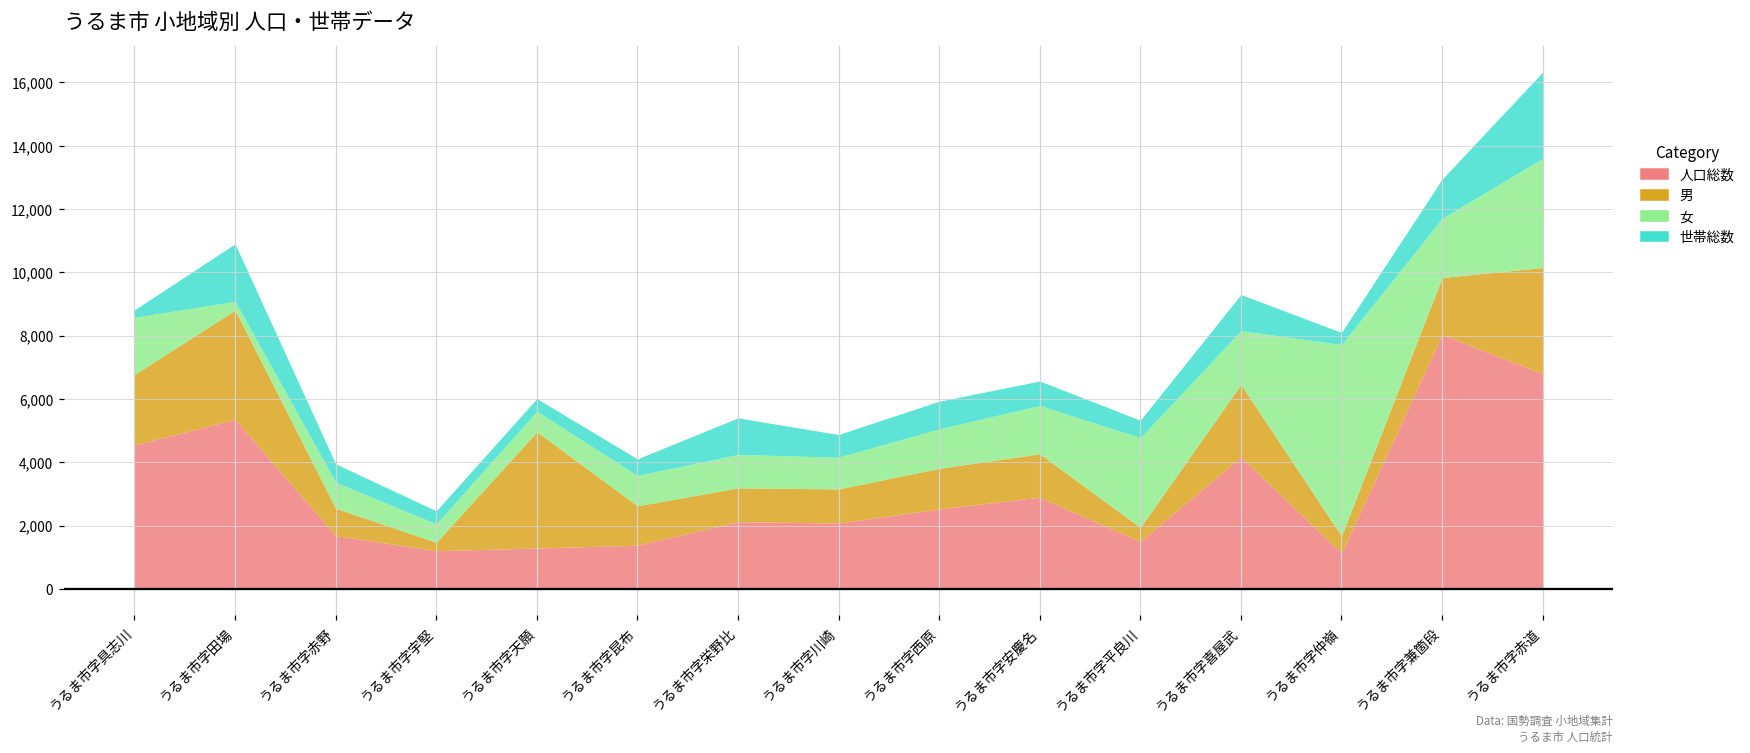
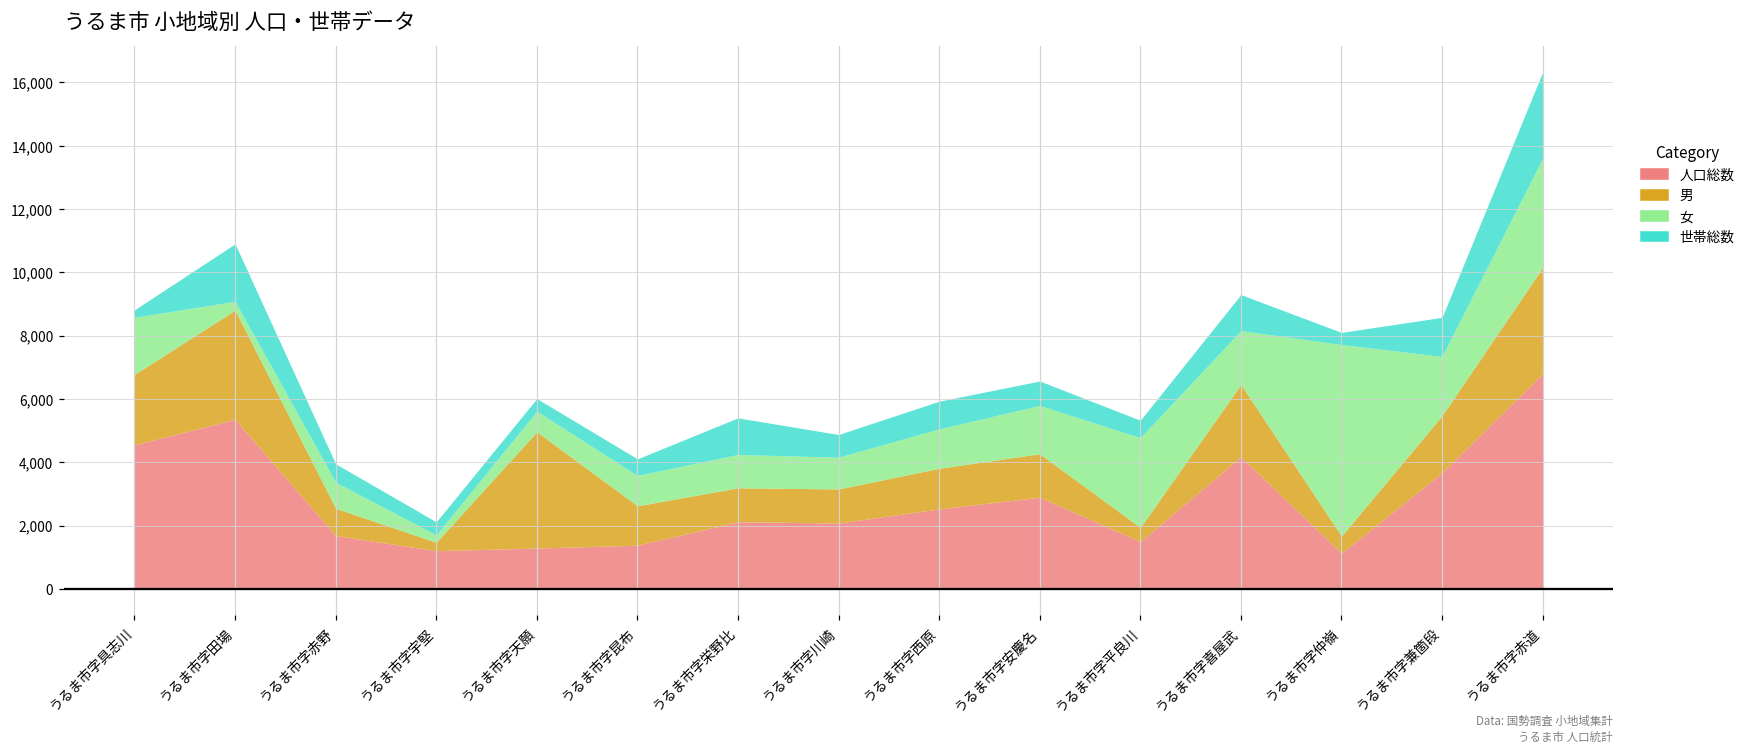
女, うるま市字宇堅: 600 -> 200
人口総数, うるま市字兼箇段: 8,000 -> 3,700
